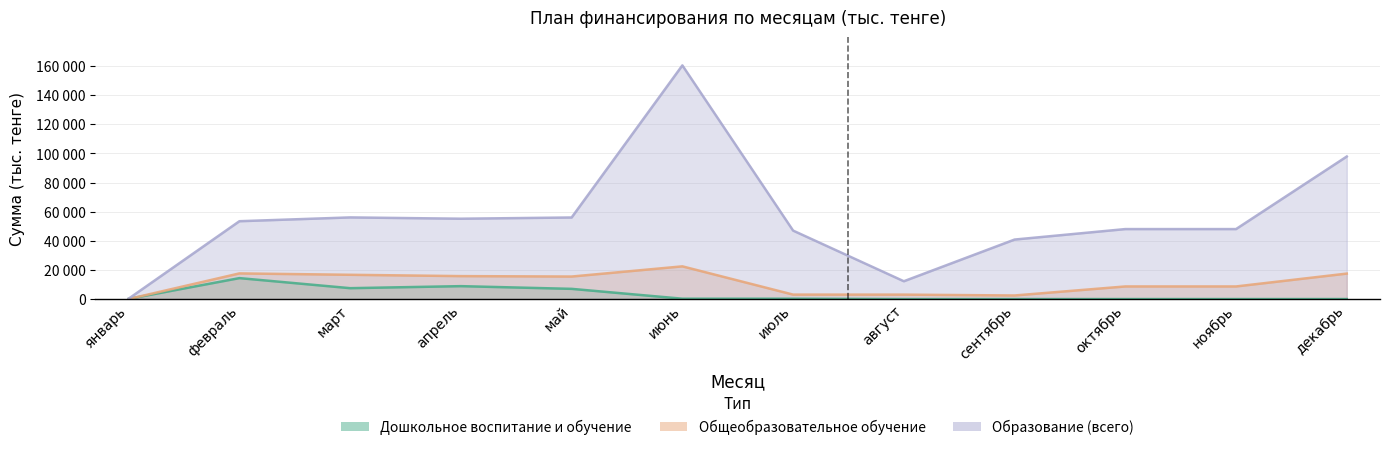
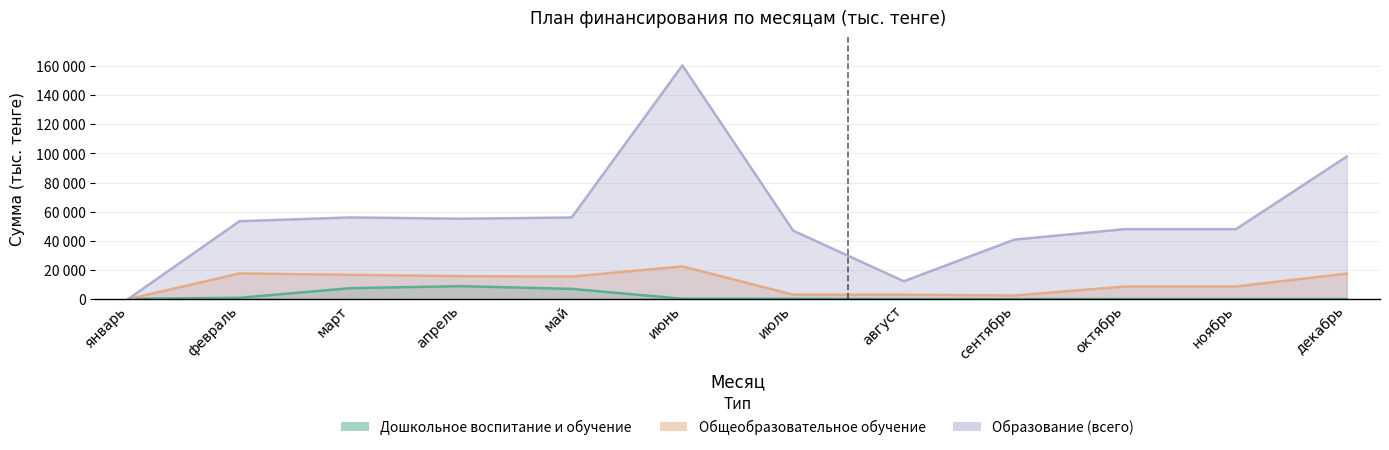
Дошкольное воспитание и обучение, февраль: 14000 -> 1000
